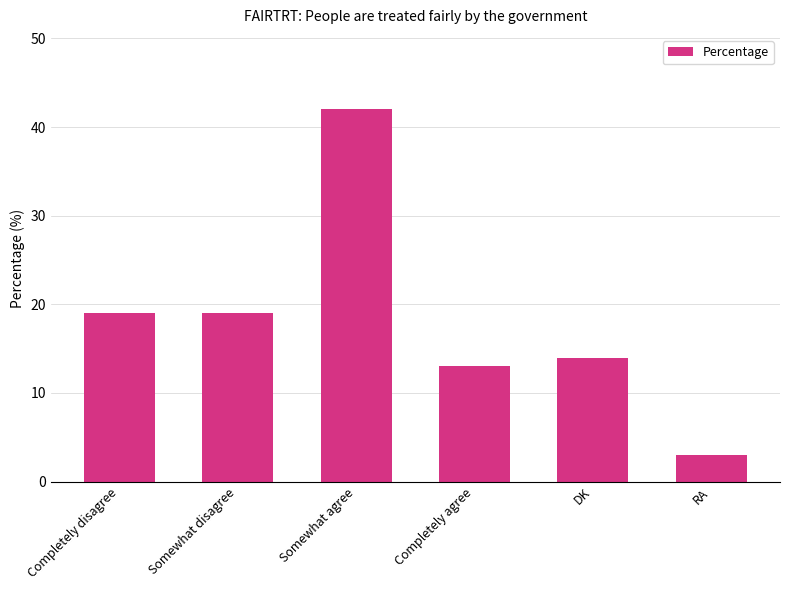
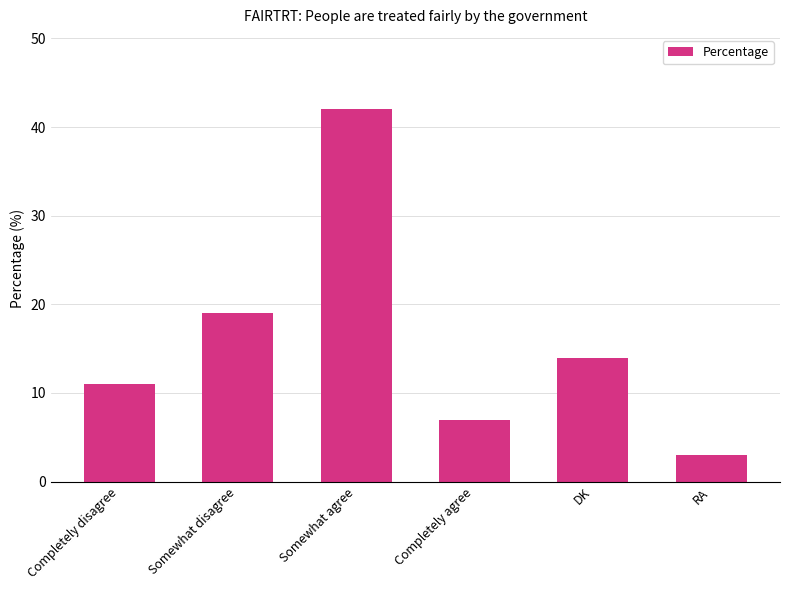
Completely disagree: 19 -> 11
Completely agree: 13 -> 7
